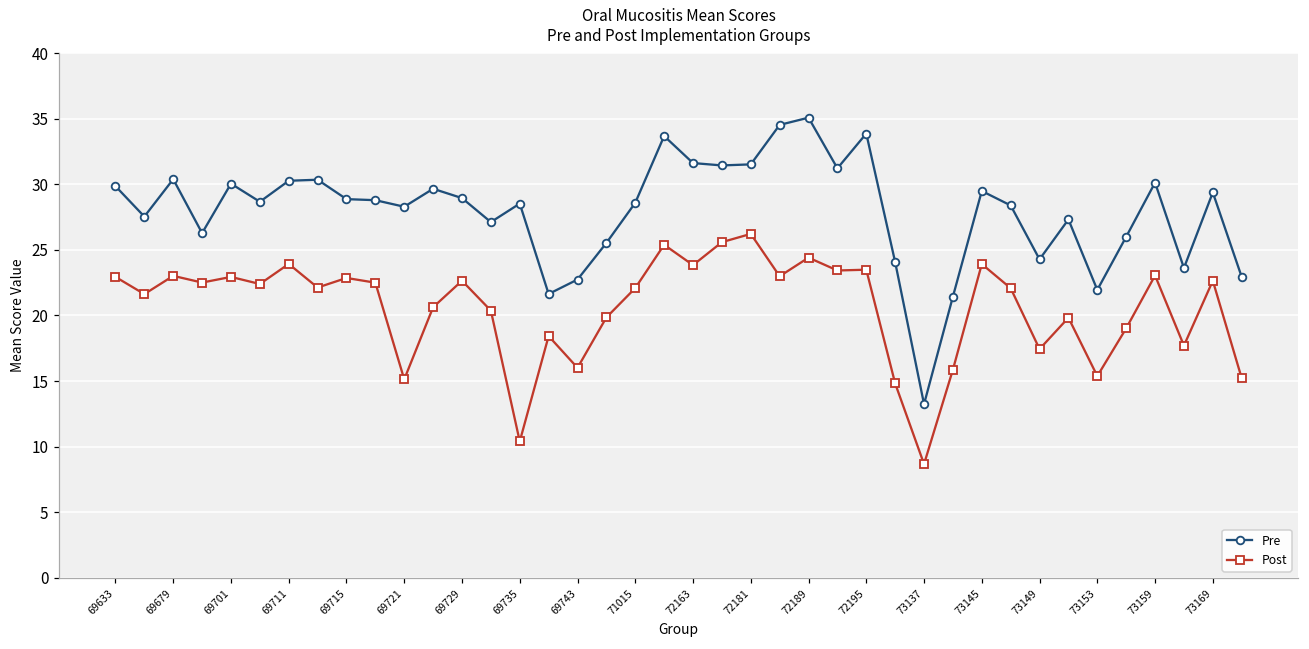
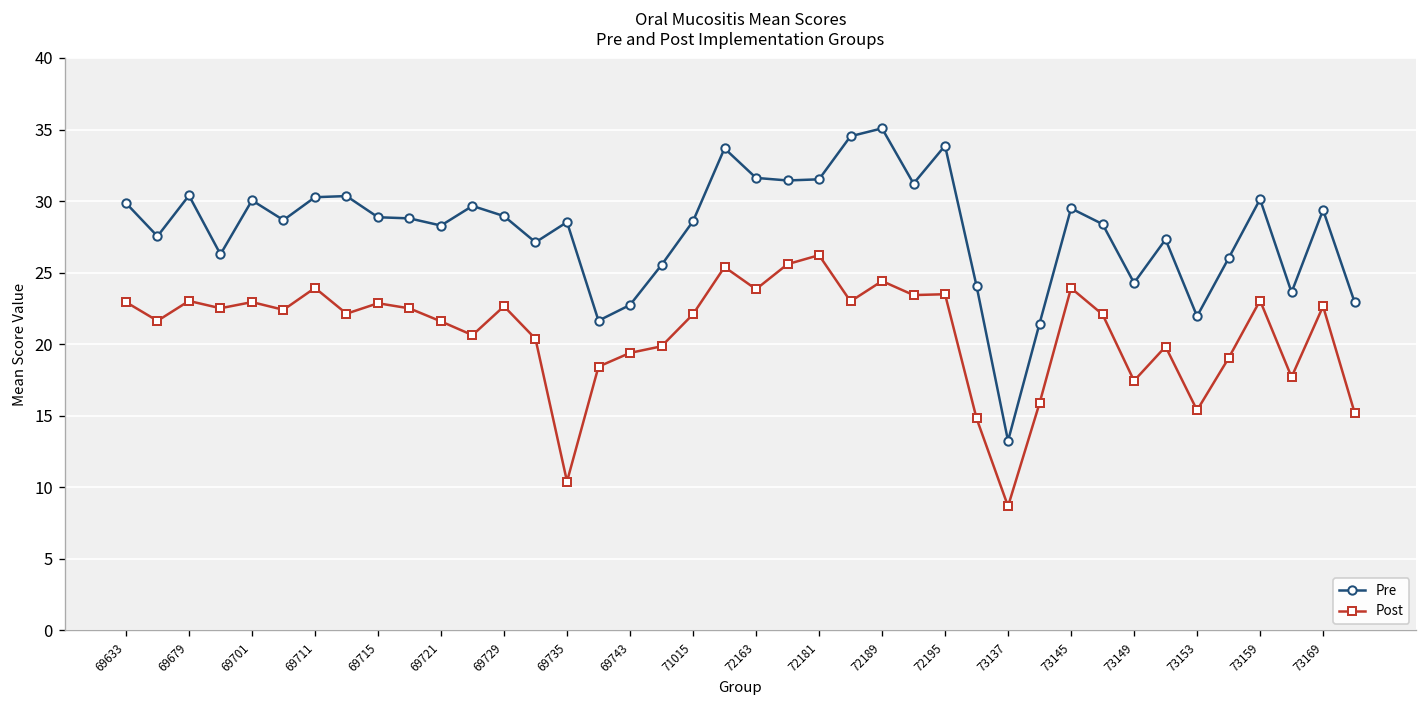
Post, 69721: 15.1 -> 21.6
Post, 69743: 16.0 -> 19.4
